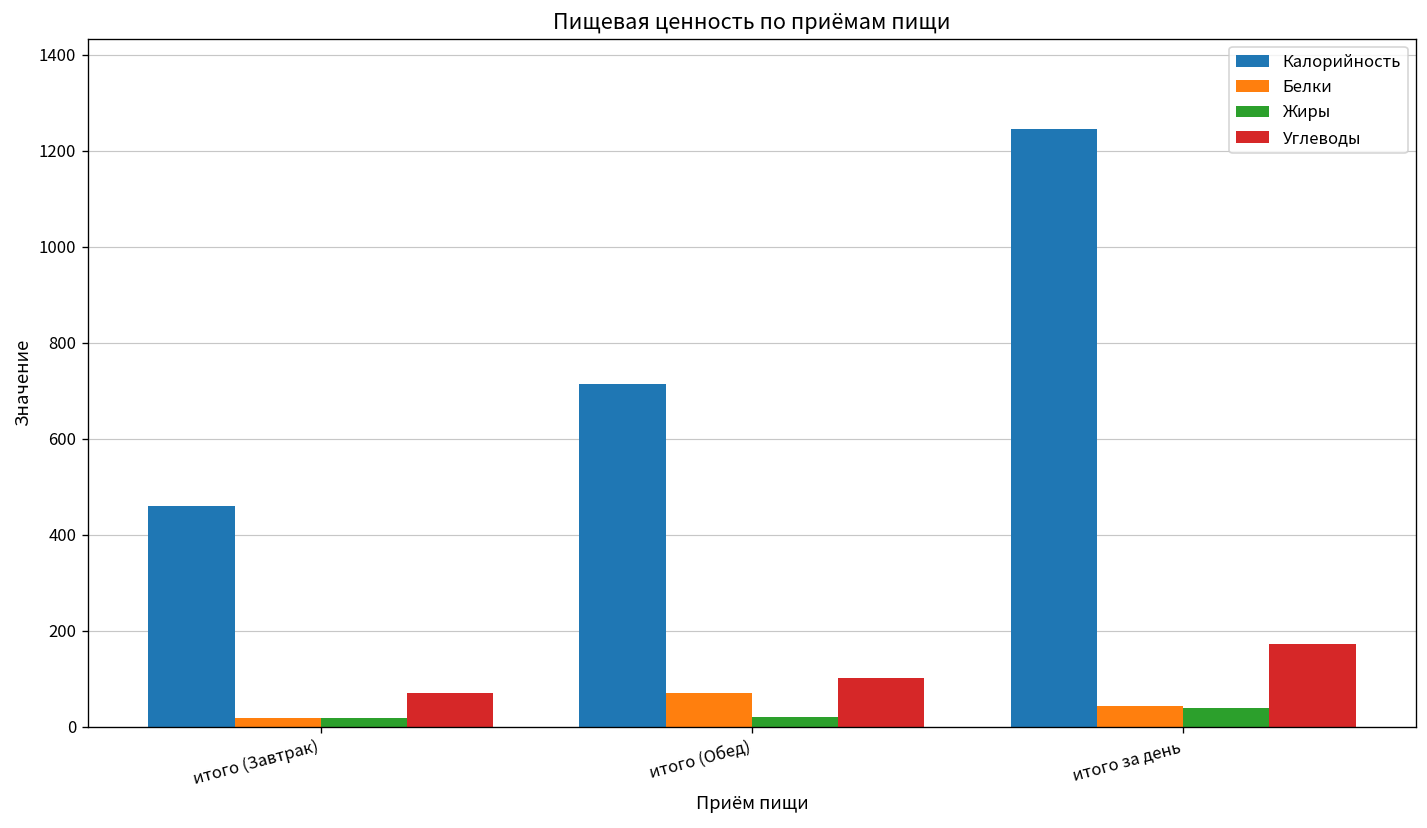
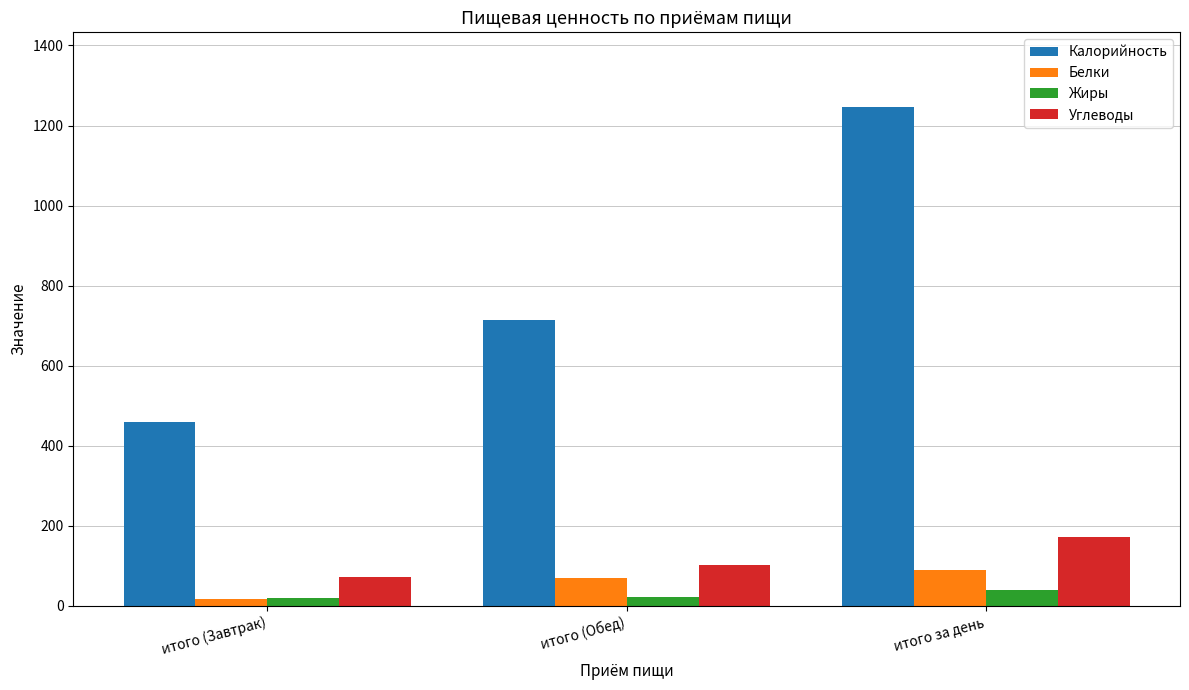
Белки, итого за день: 40 -> 90
